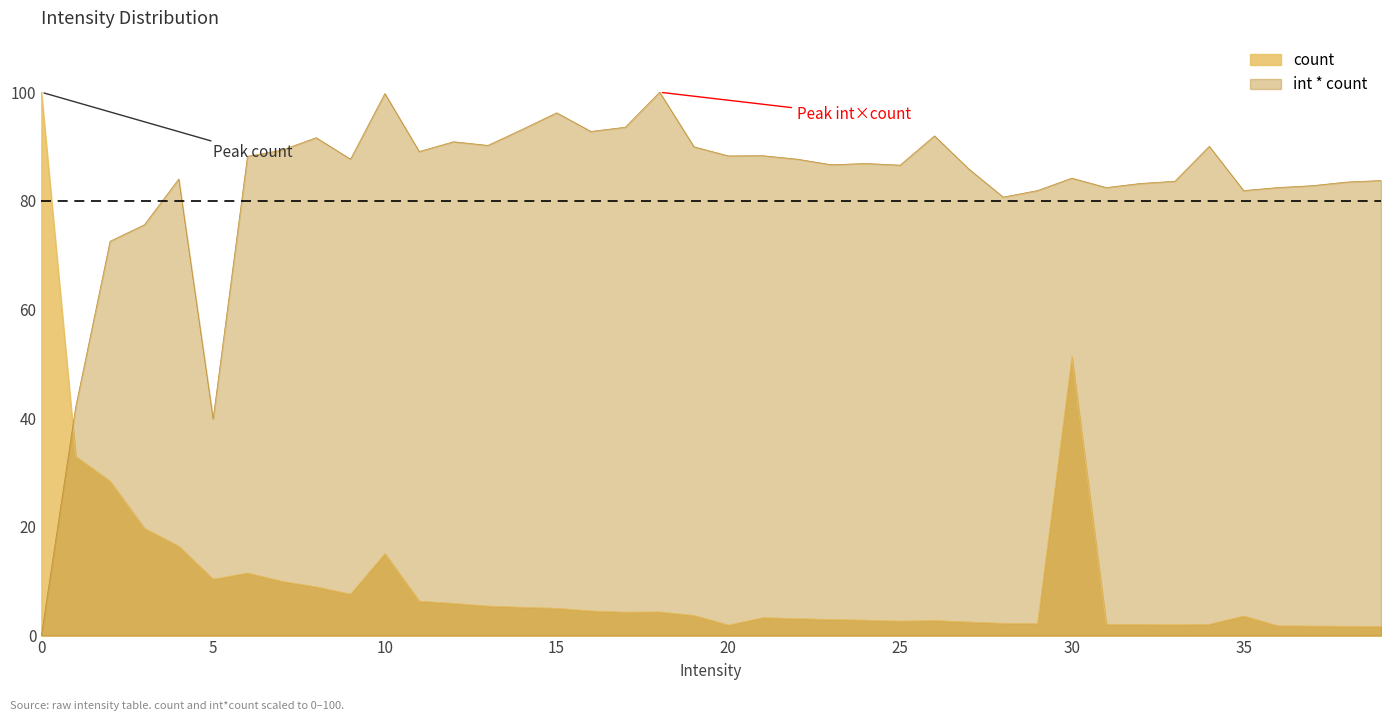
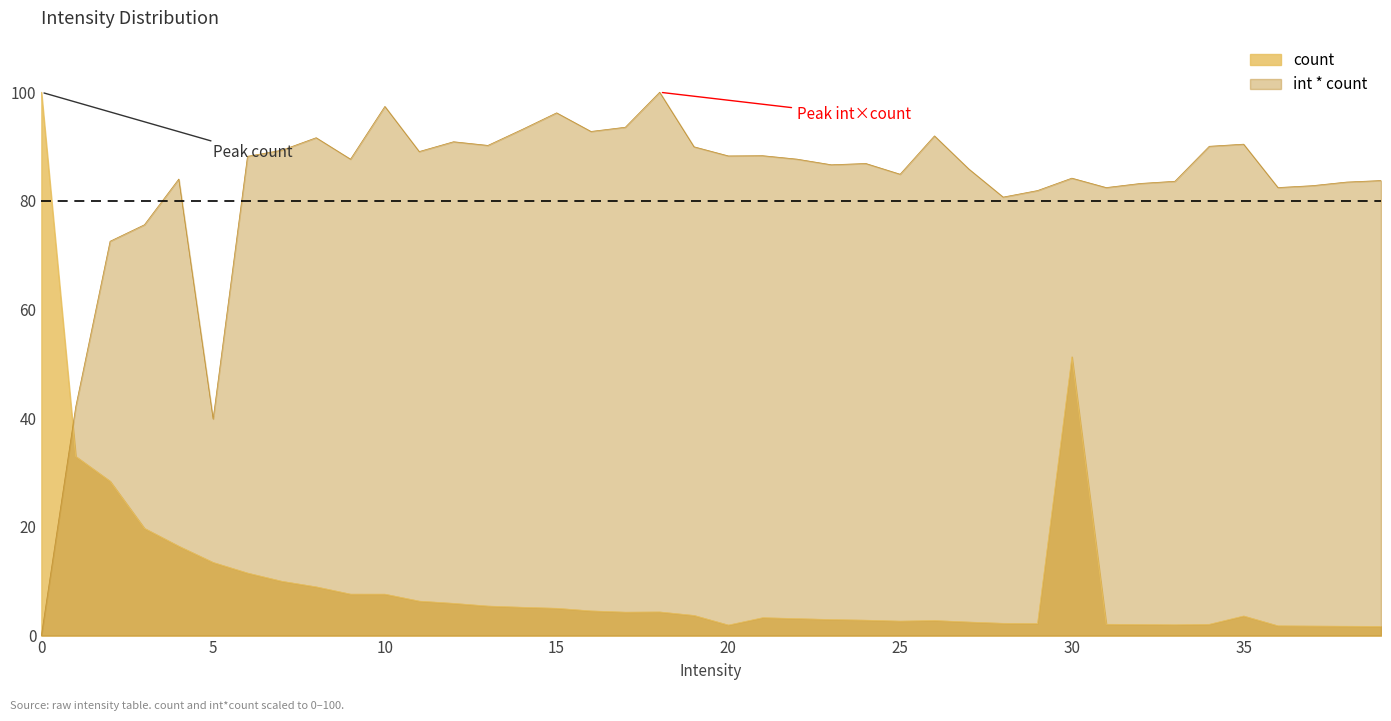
count, 5: 10 -> 13
count, 10: 15 -> 8
int * count, 10: 100 -> 97
int * count, 25: 87 -> 85
int * count, 35: 82 -> 90
